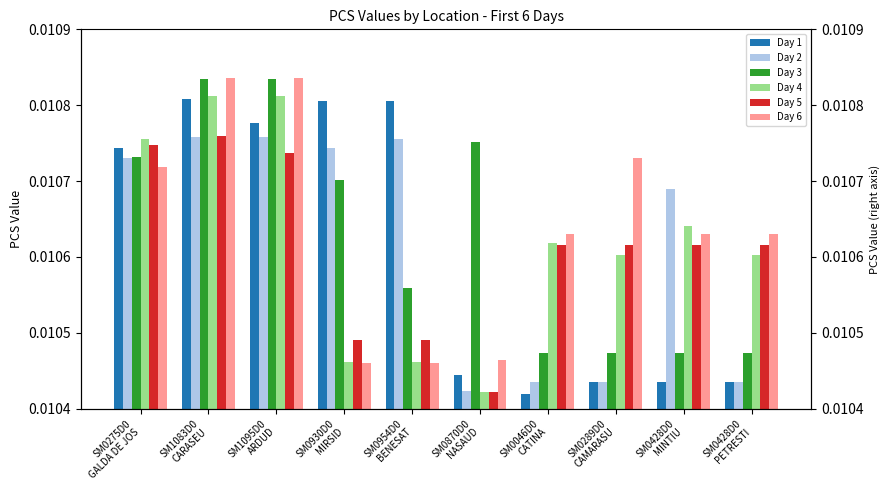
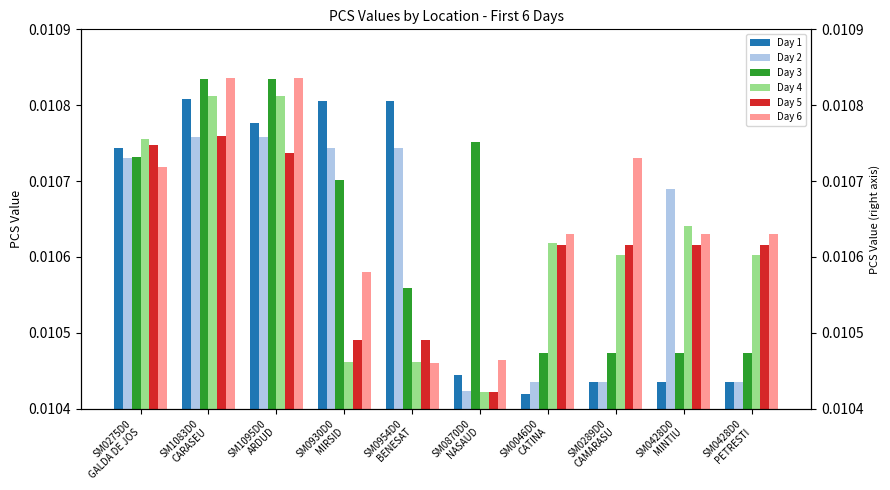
Day 6, SM0930D0 MIRSID: 0.01046 -> 0.01058
Day 2, SM0954D0 BENESAT: 0.01076 -> 0.01074
